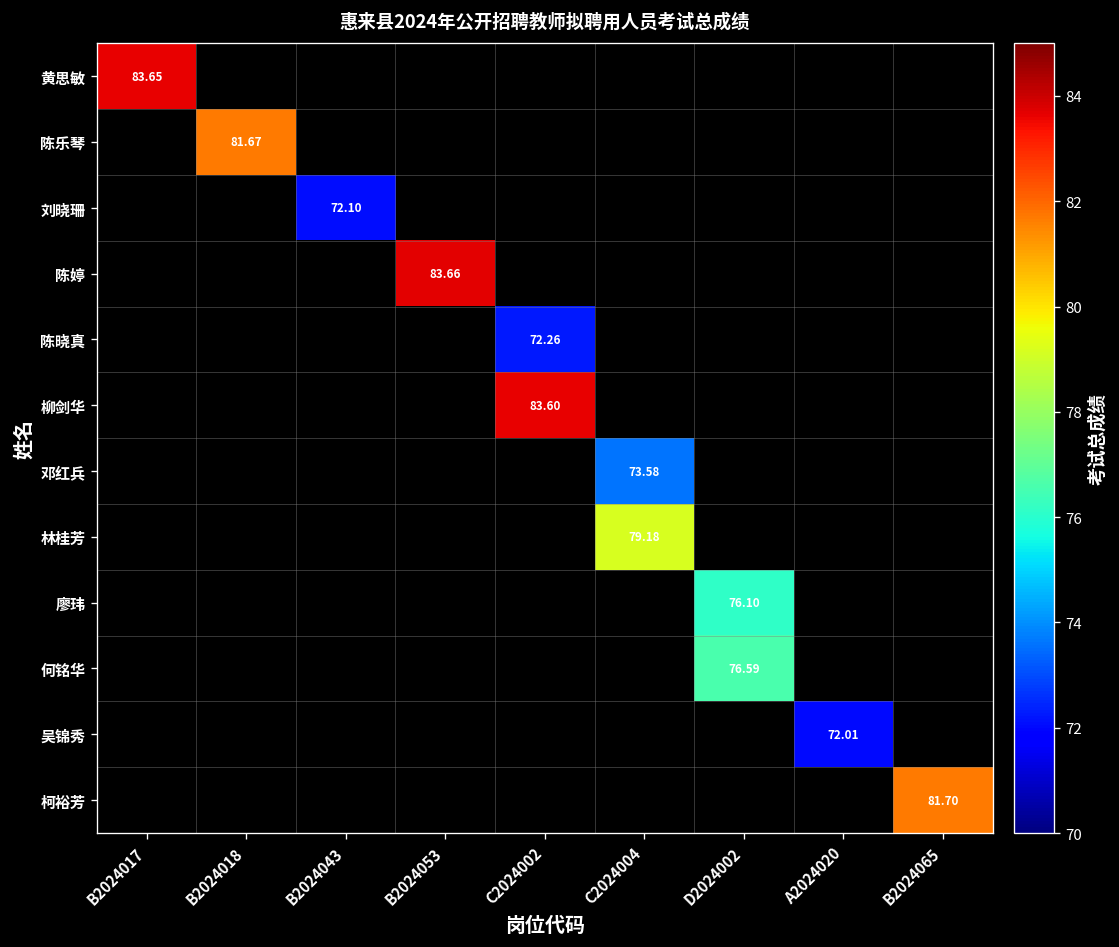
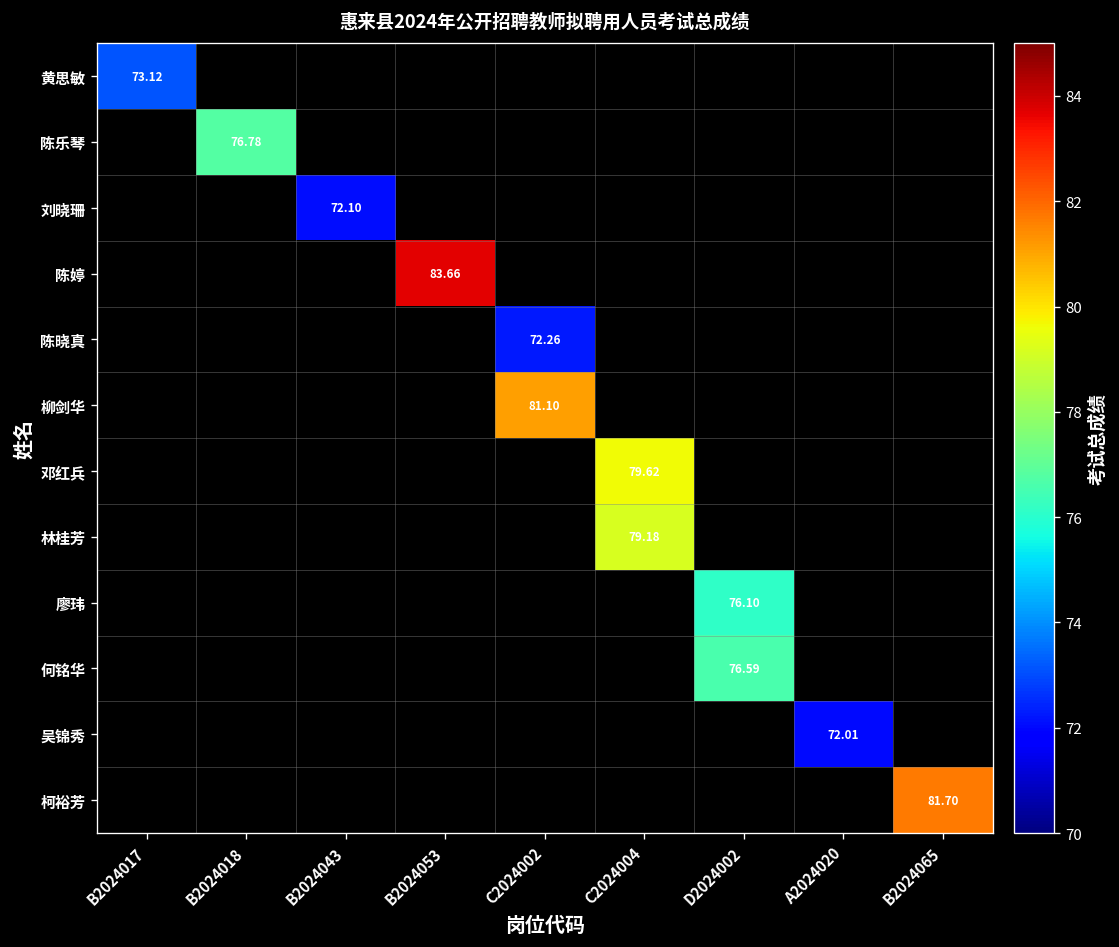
黄思敏, B2024017: 83.65 -> 73.12
陈乐琴, B2024018: 81.67 -> 76.78
柳剑华, C2024002: 83.60 -> 81.10
邓红兵, C2024004: 73.58 -> 79.62
